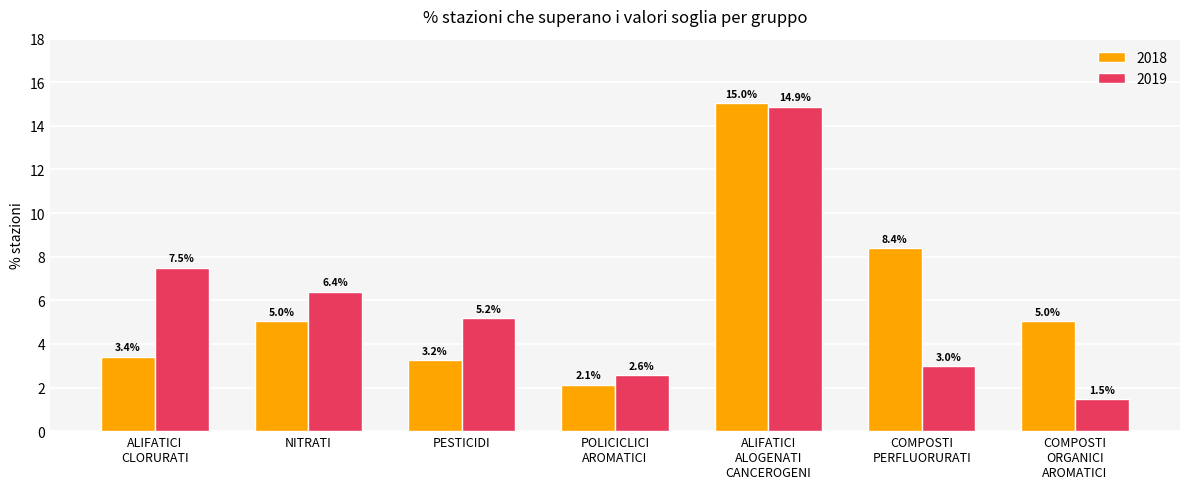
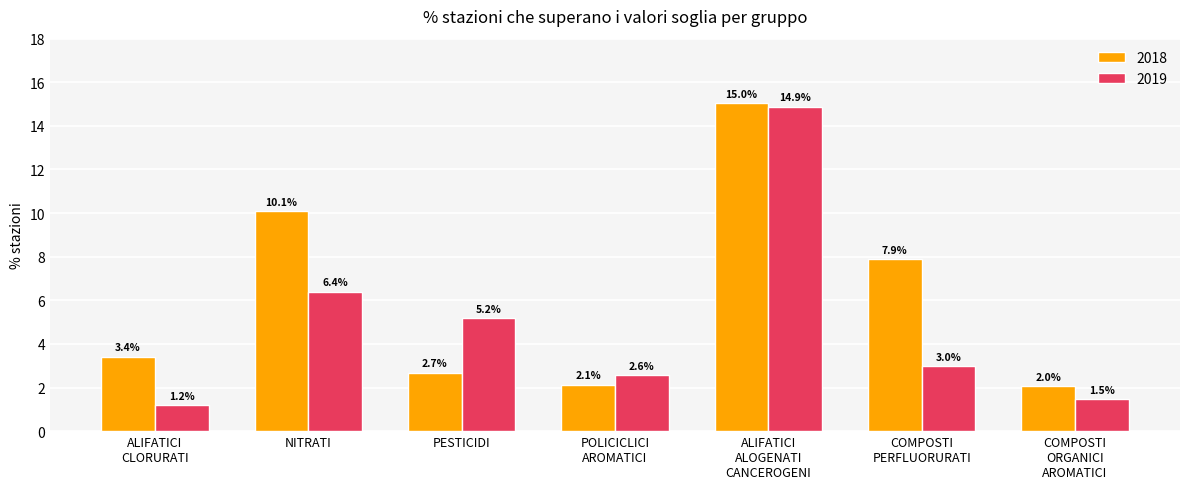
2019, ALIFATICI CLORURATI: 7.5% -> 1.2%
2018, NITRATI: 5.0% -> 10.1%
2018, PESTICIDI: 3.2% -> 2.7%
2018, COMPOSTI PERFLUORURATI: 8.4% -> 7.9%
2018, COMPOSTI ORGANICI AROMATICI: 5.0% -> 2.0%
